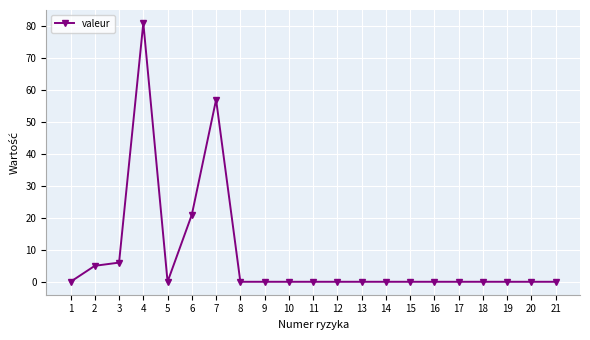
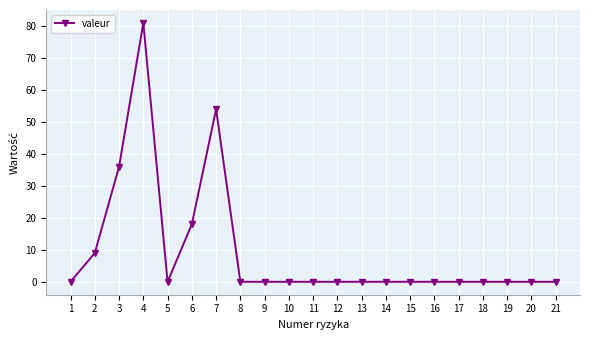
2: 5 -> 9
3: 6 -> 36
6: 21 -> 18
7: 57 -> 54
